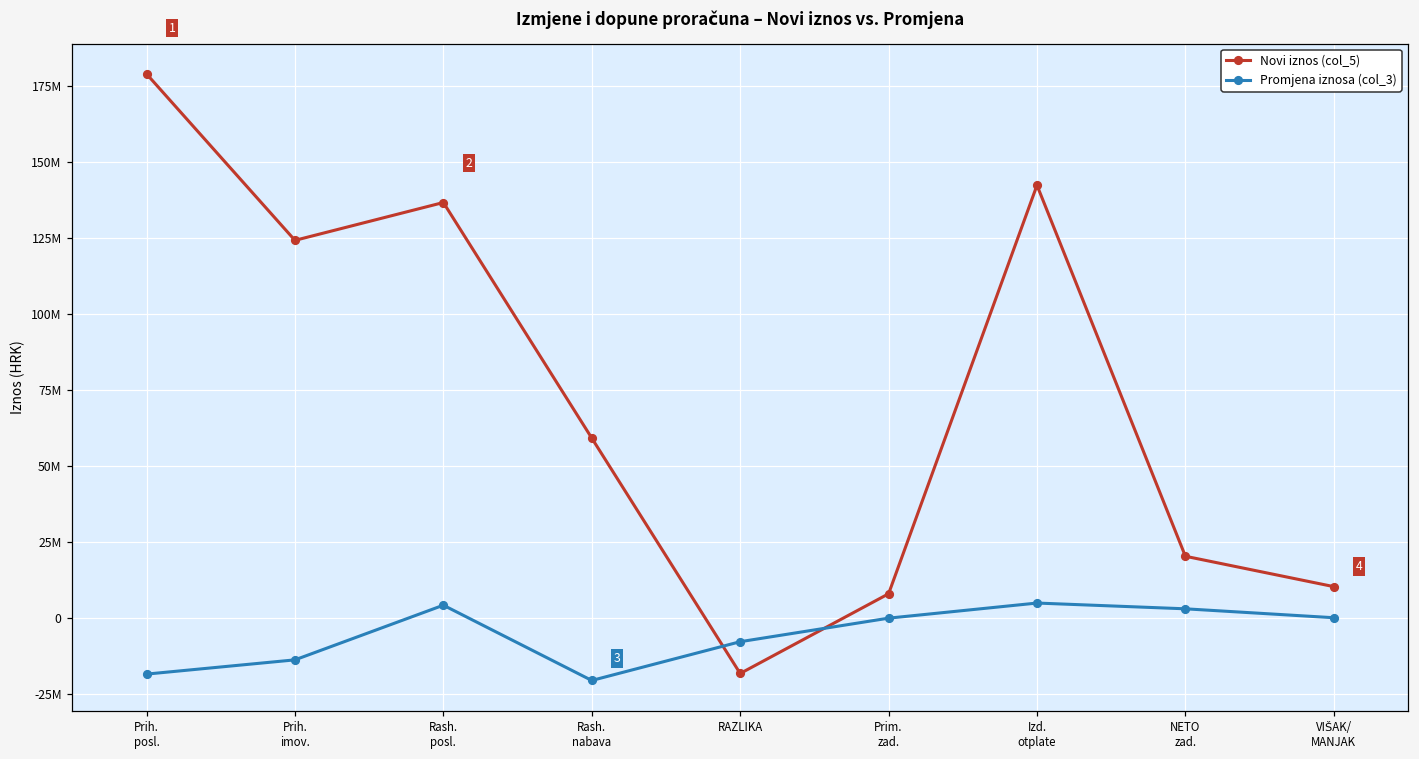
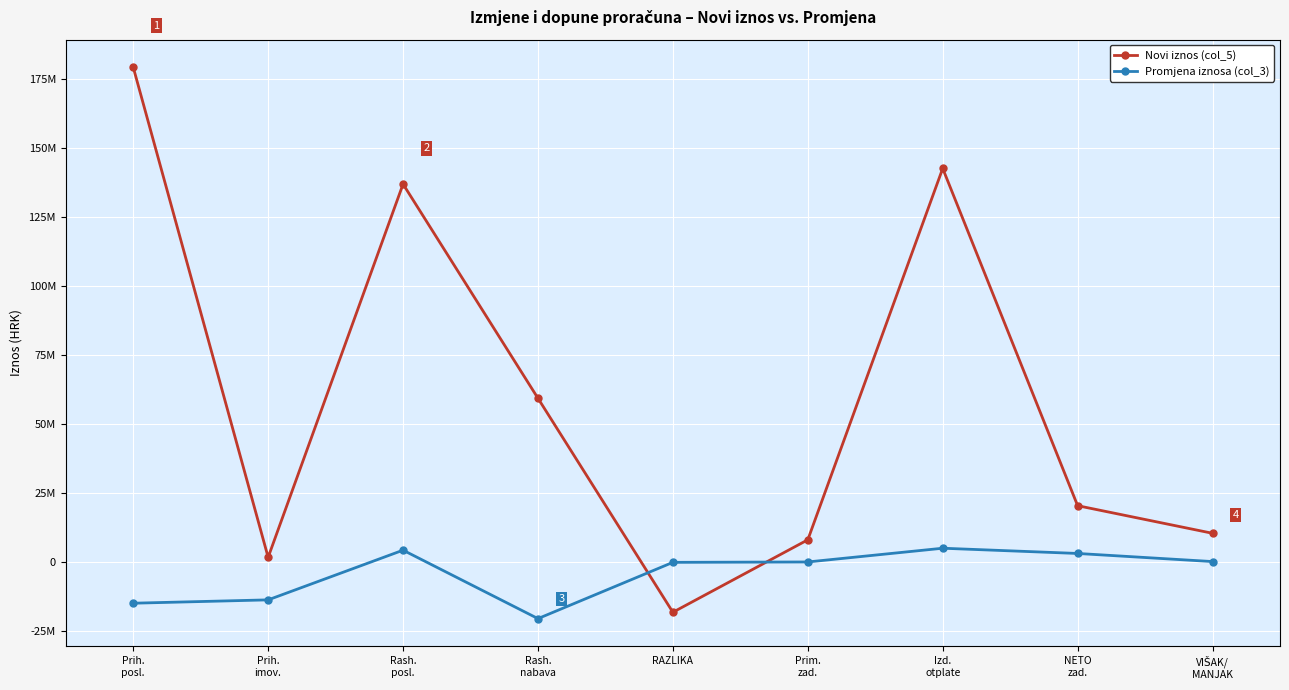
Promjena iznosa (col_3), Prih. posl.: -18000000 -> -15000000
Novi iznos (col_5), Prih. imov.: 124000000 -> 2000000
Promjena iznosa (col_3), RAZLIKA: -8000000 -> 0
